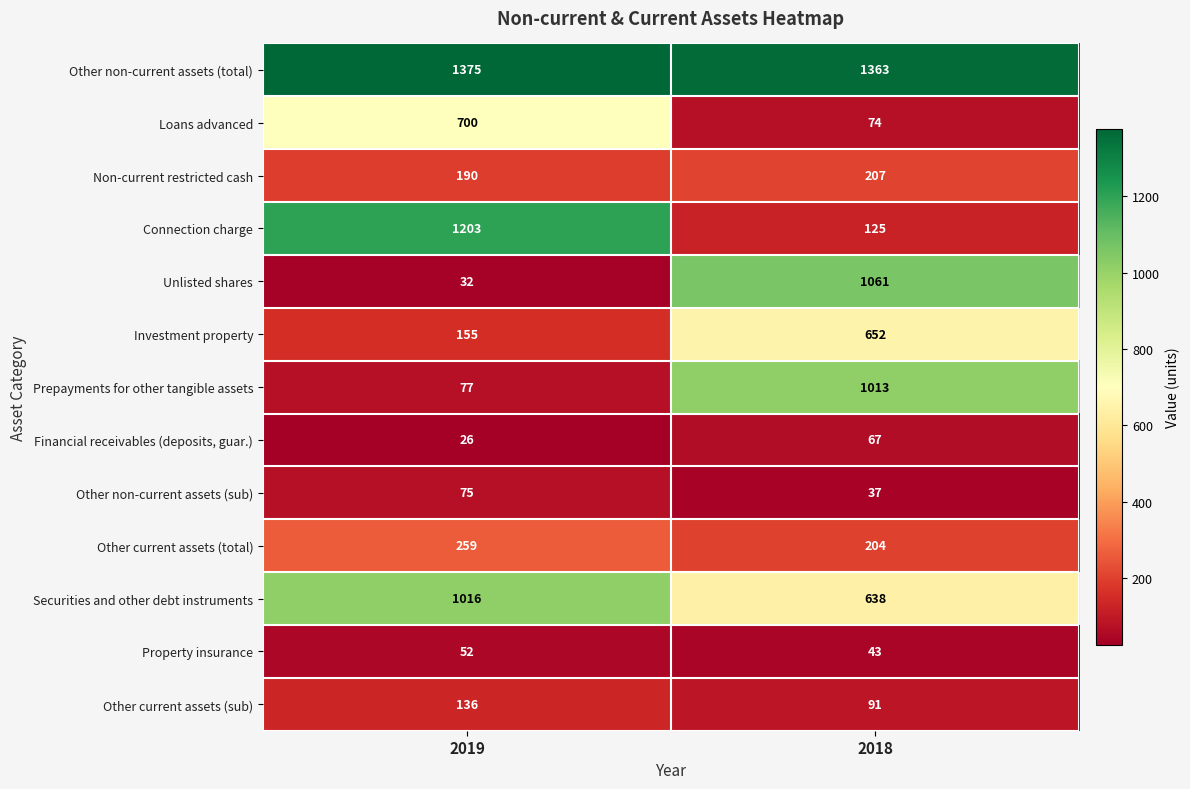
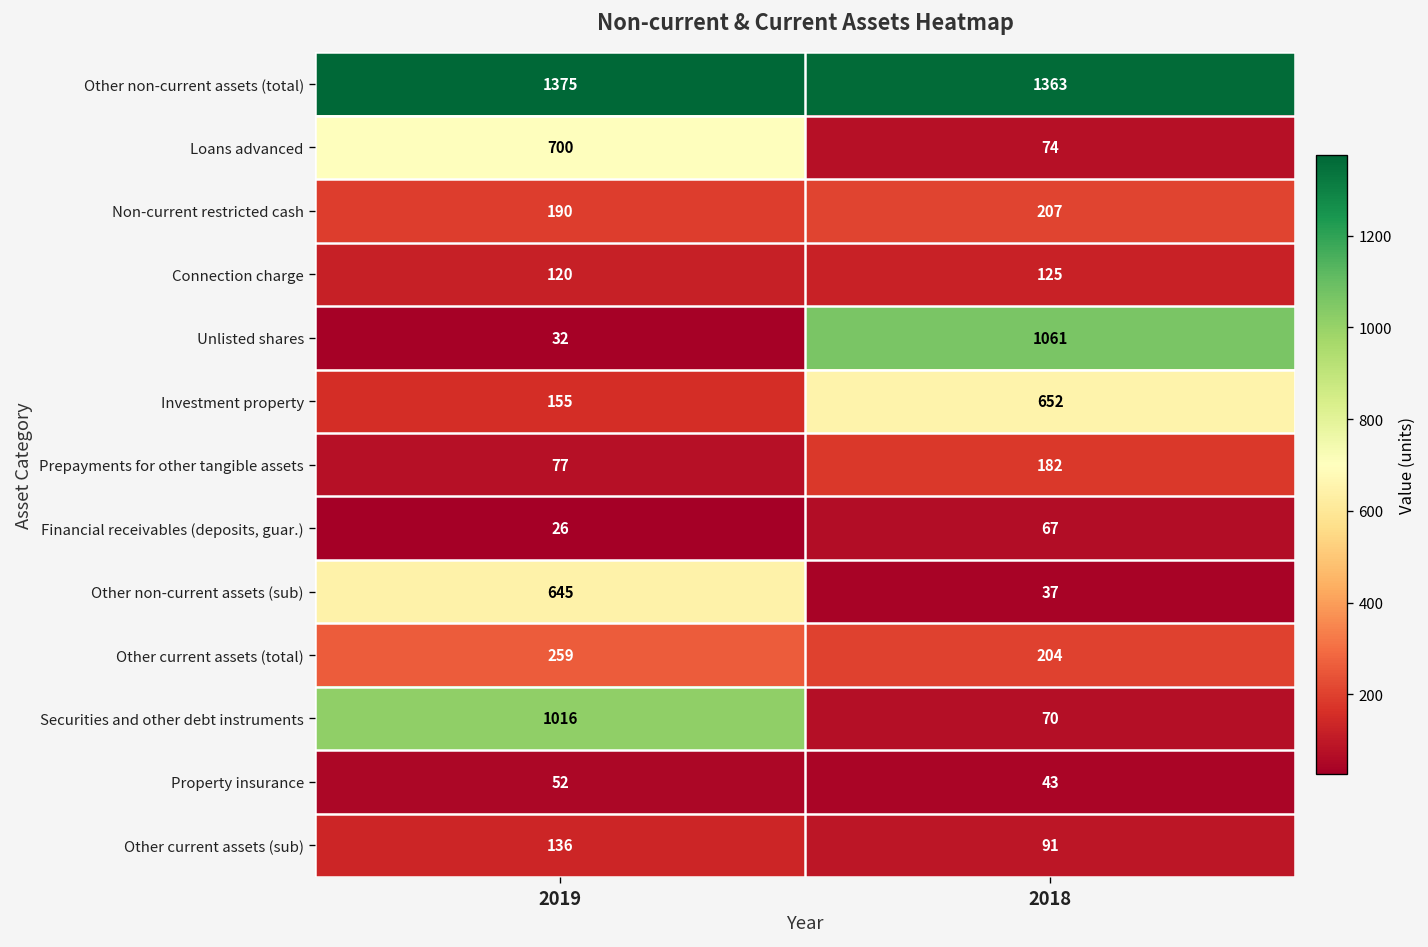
Connection charge, 2019: 1203 -> 120
Prepayments for other tangible assets, 2018: 1013 -> 182
Other non-current assets (sub), 2019: 75 -> 645
Securities and other debt instruments, 2018: 638 -> 70
